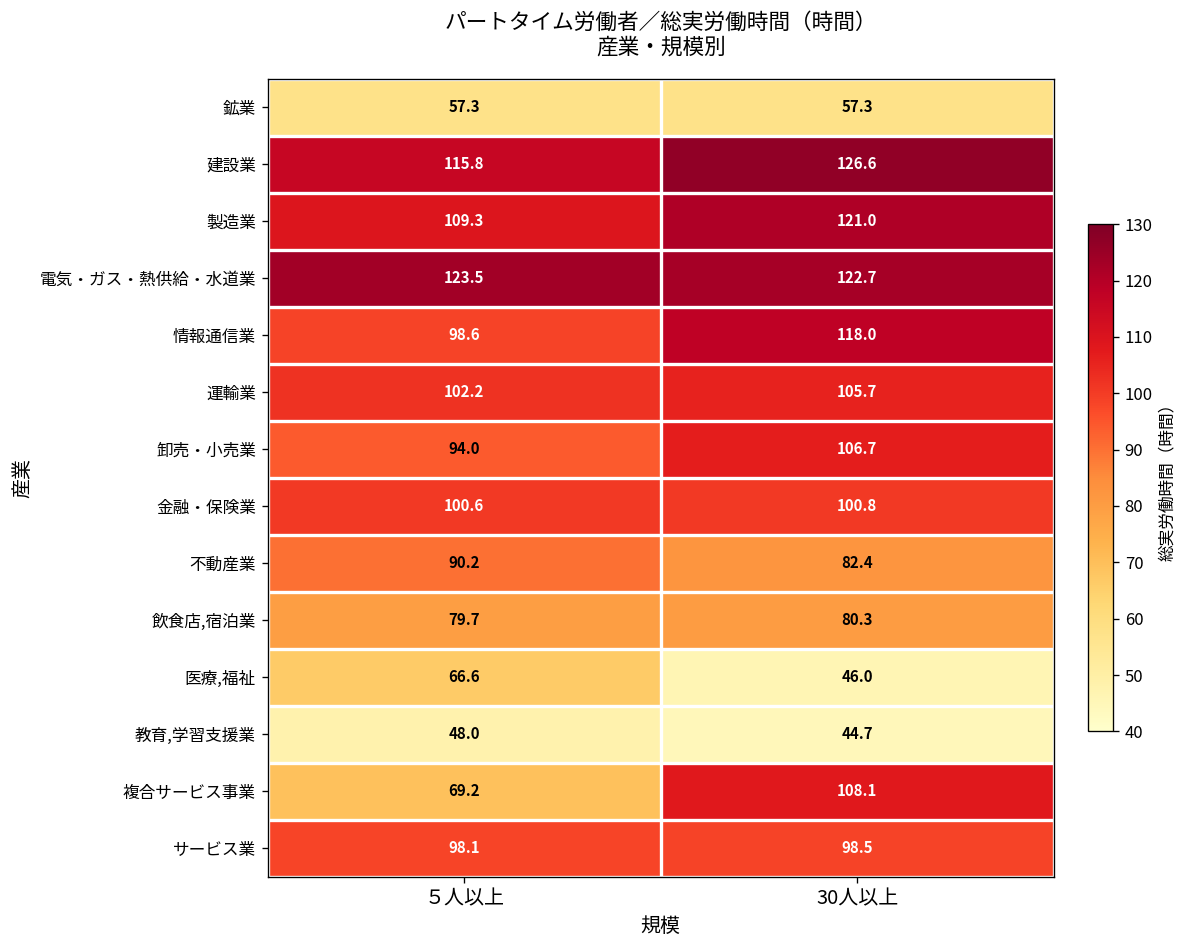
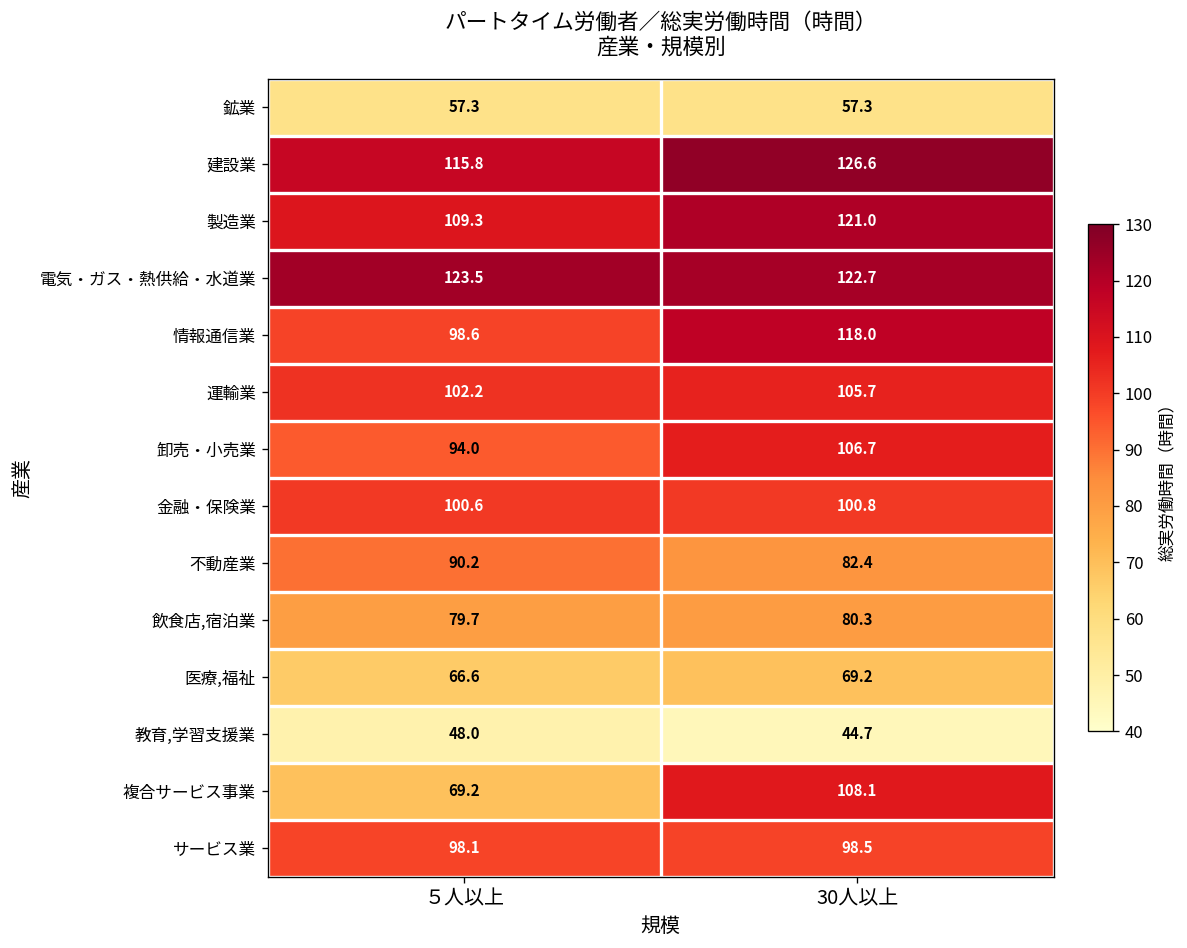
医療,福祉, 30人以上: 46.0 -> 69.2
